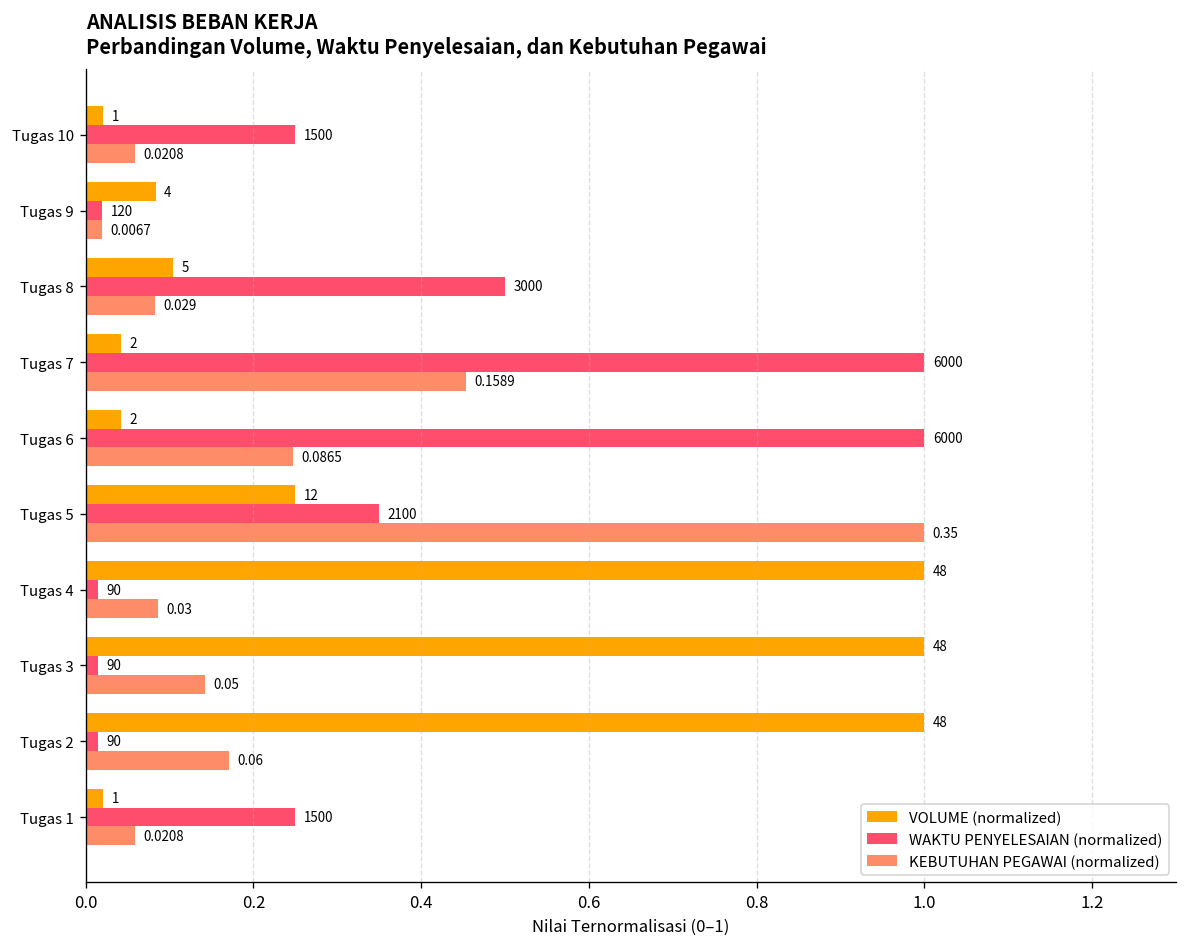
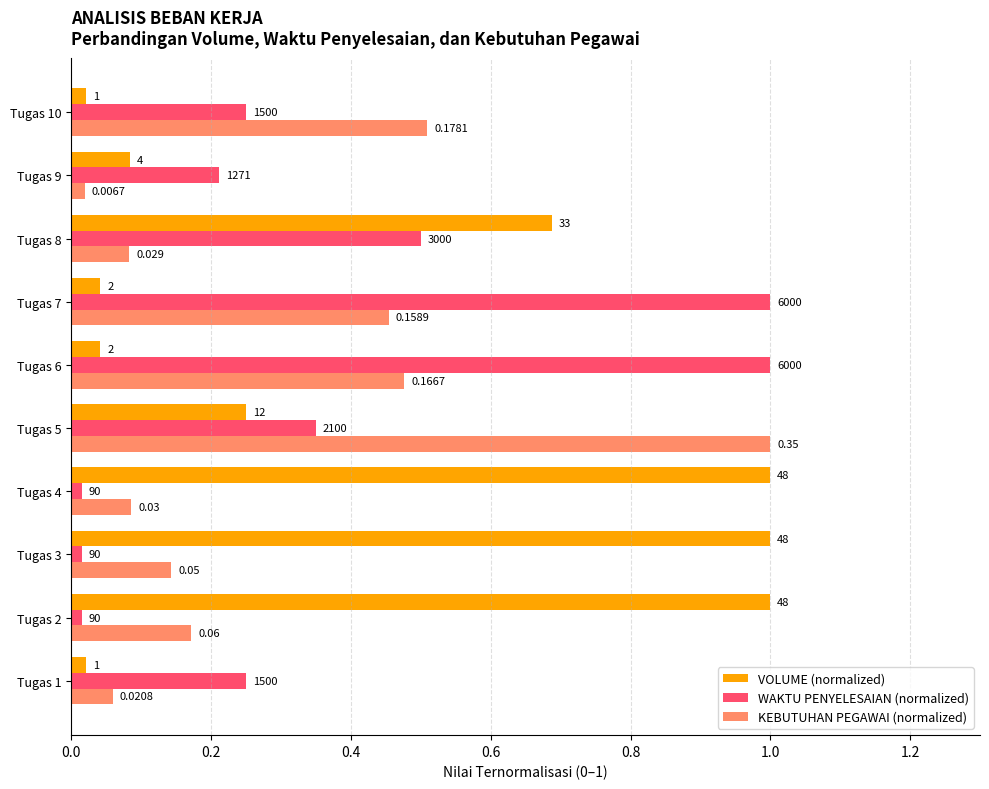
KEBUTUHAN PEGAWAI (normalized), Tugas 10: 0.0208 -> 0.1781
WAKTU PENYELESAIAN (normalized), Tugas 9: 120 -> 1271
VOLUME (normalized), Tugas 8: 5 -> 33
KEBUTUHAN PEGAWAI (normalized), Tugas 6: 0.0865 -> 0.1667
